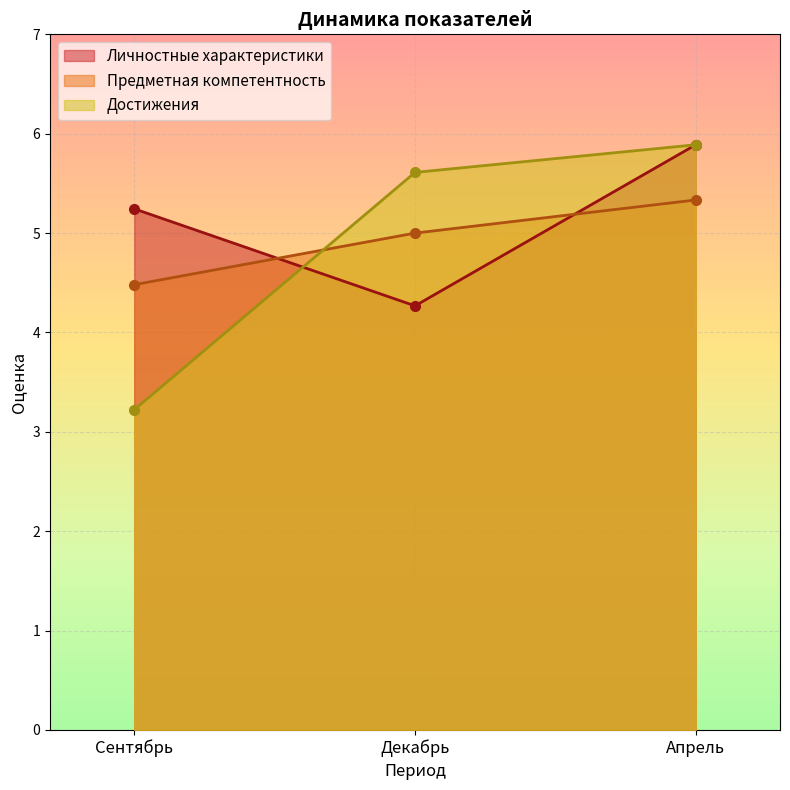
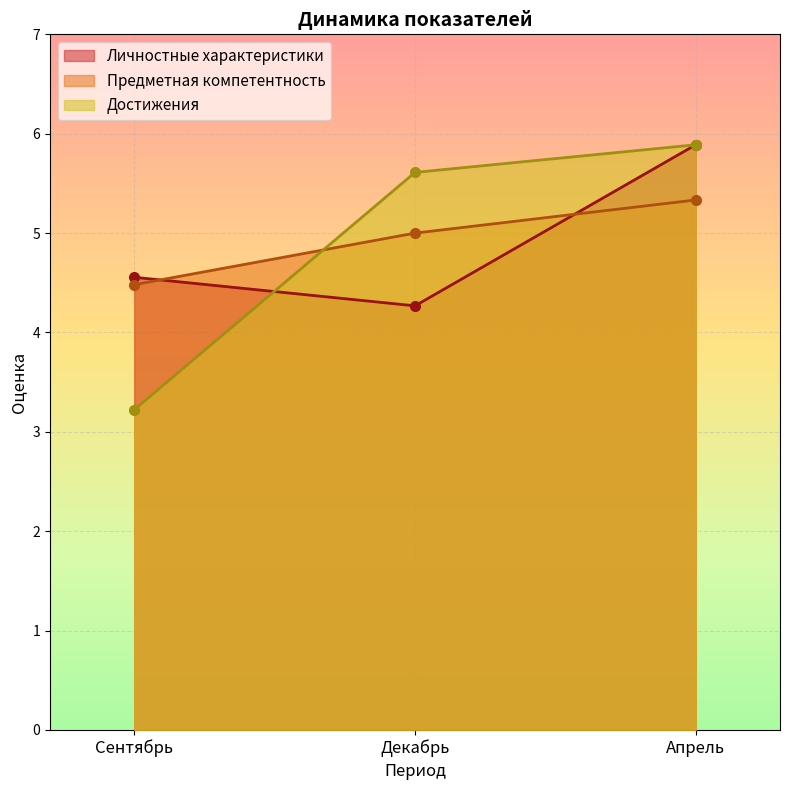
Личностные характеристики, Сентябрь: 5.2 -> 4.6
